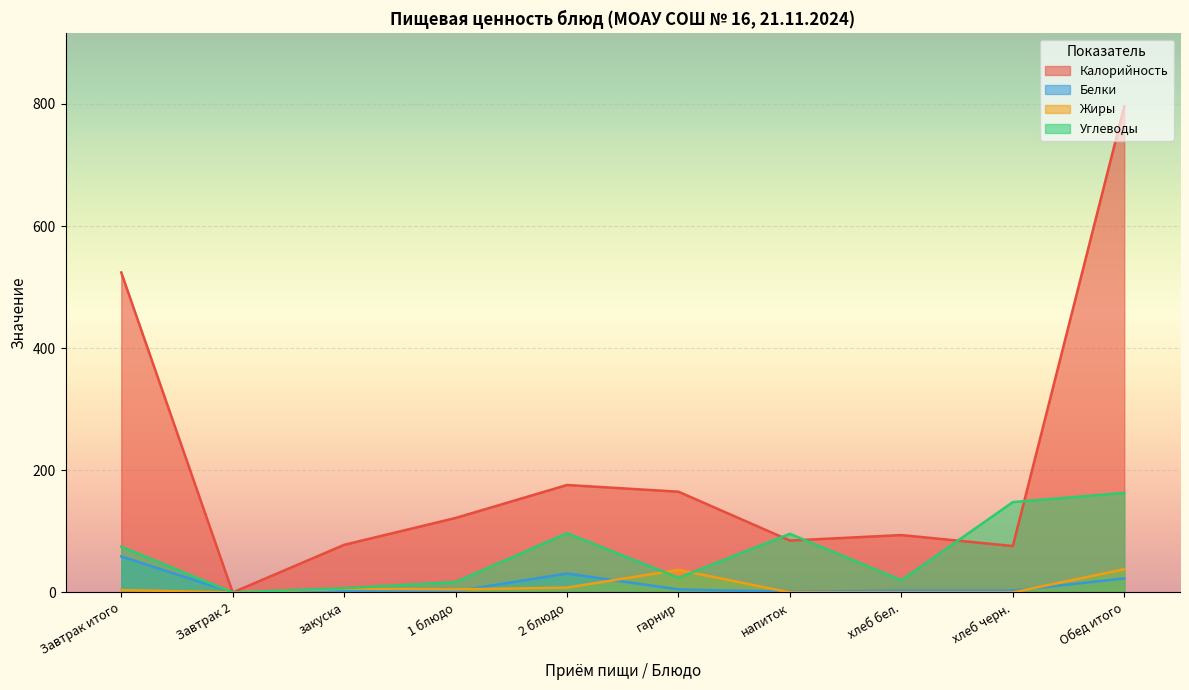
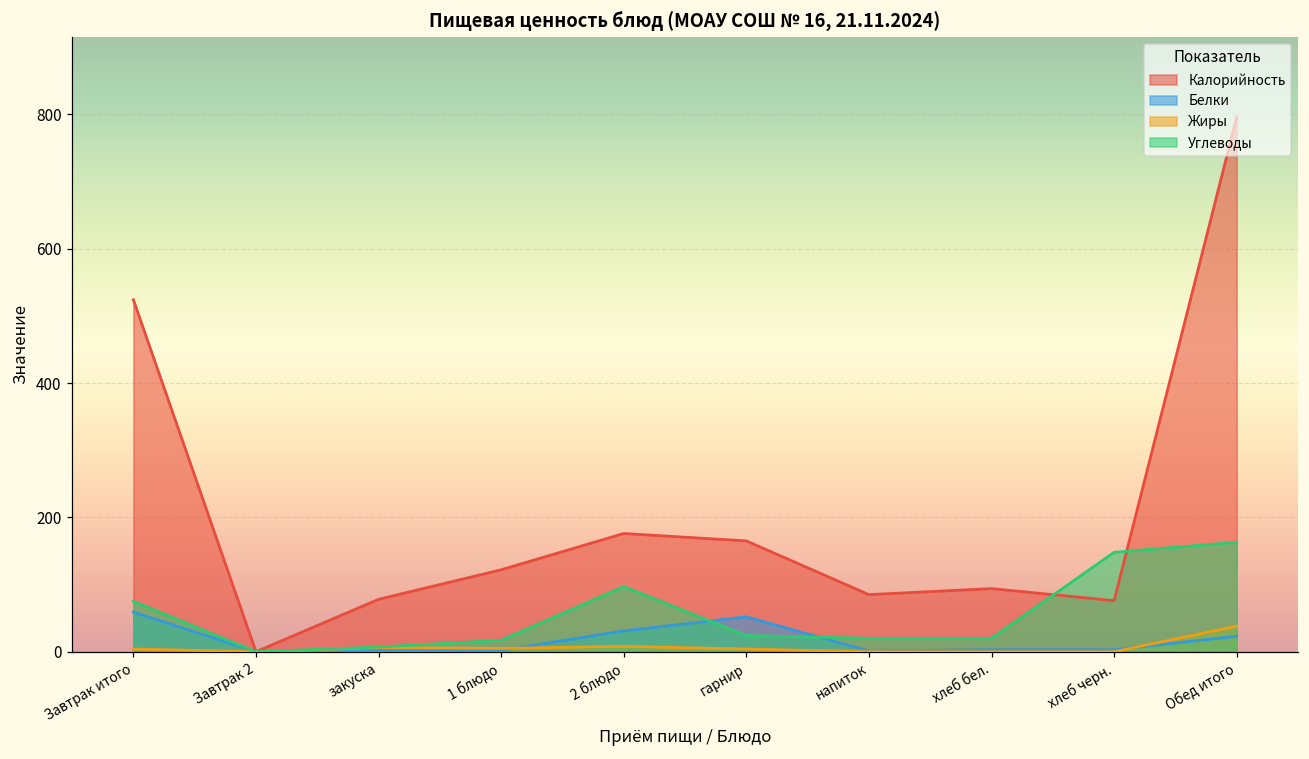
Белки, гарнир: 10 -> 50
Жиры, гарнир: 40 -> 0
Углеводы, напиток: 100 -> 20
